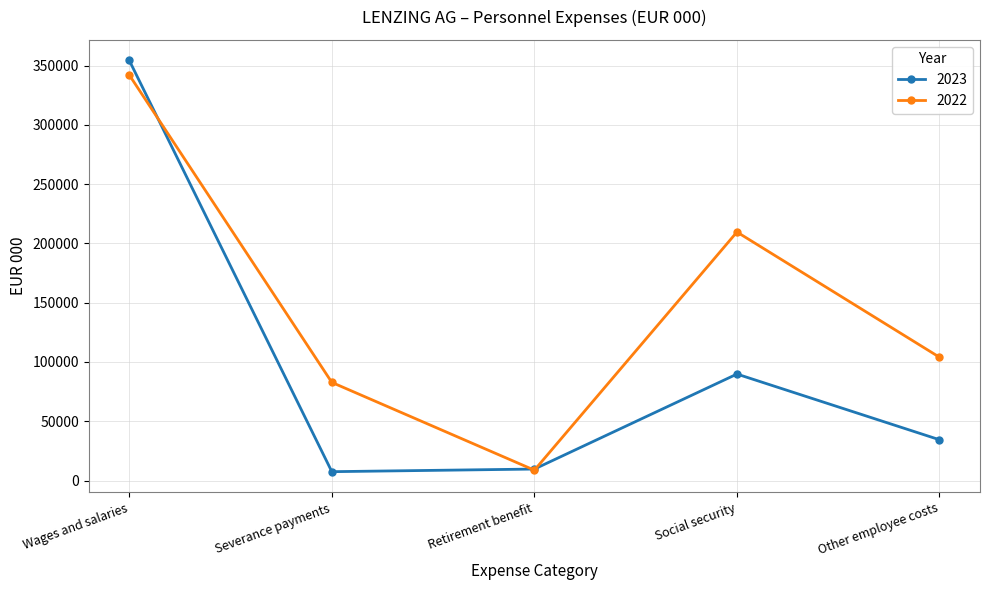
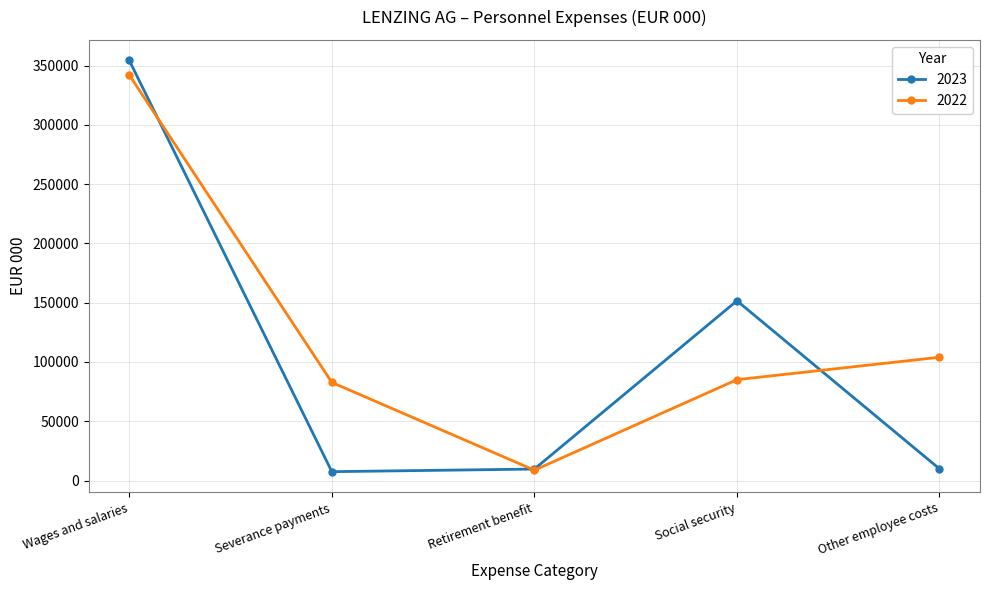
2023, Social security: 90000 -> 152000
2022, Social security: 210000 -> 85000
2023, Other employee costs: 34000 -> 10000
